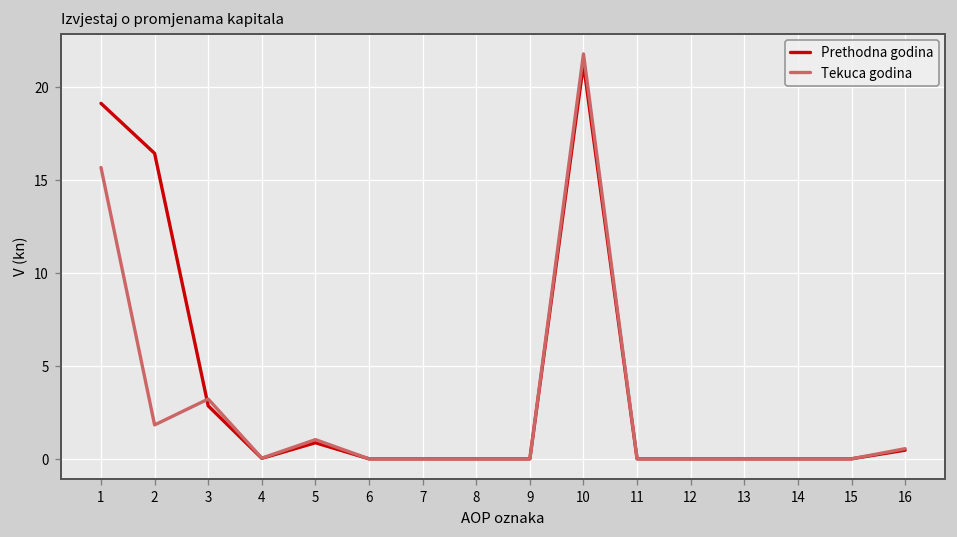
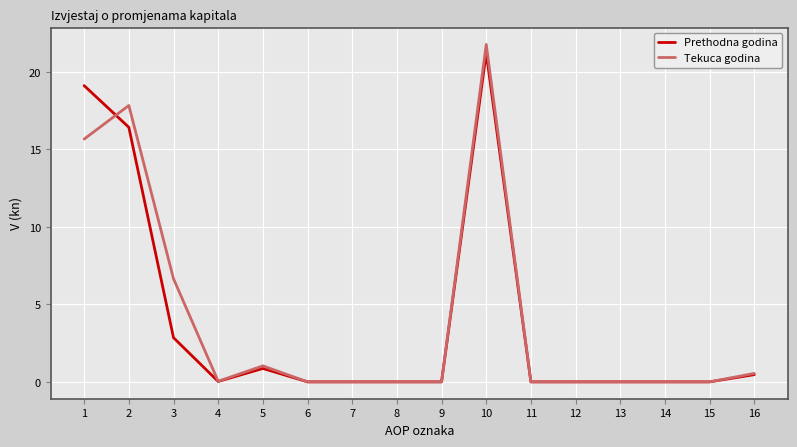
Tekuca godina, 2: 1.8 -> 17.8
Tekuca godina, 3: 3.2 -> 6.7
